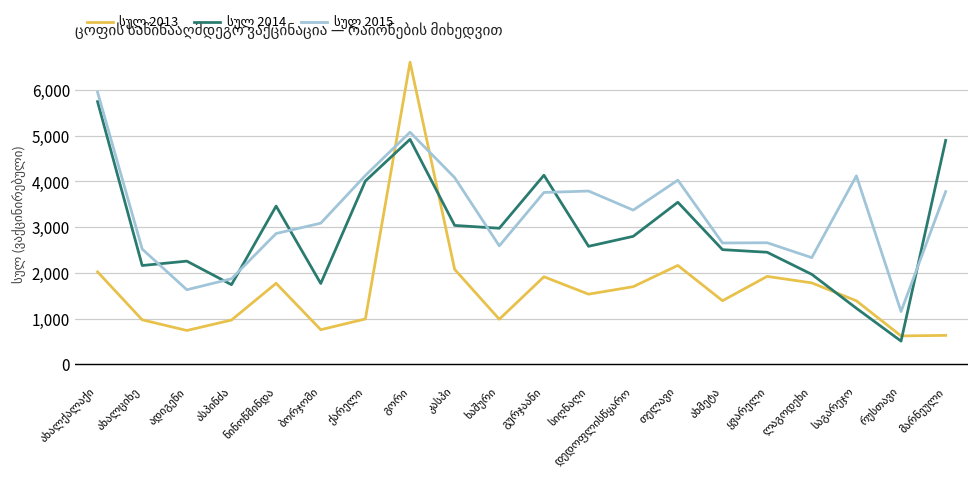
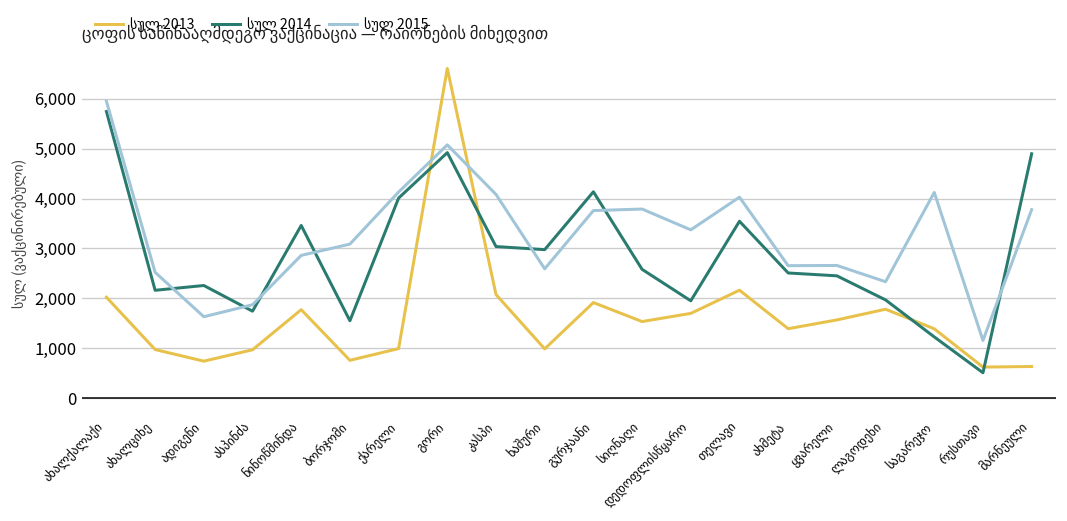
სულ 2014, ბორჯომი: 1,800 -> 1,500
სულ 2014, დედოფლისწყარო: 2,800 -> 1,900
სულ 2013, ყვარელი: 1,900 -> 1,600
